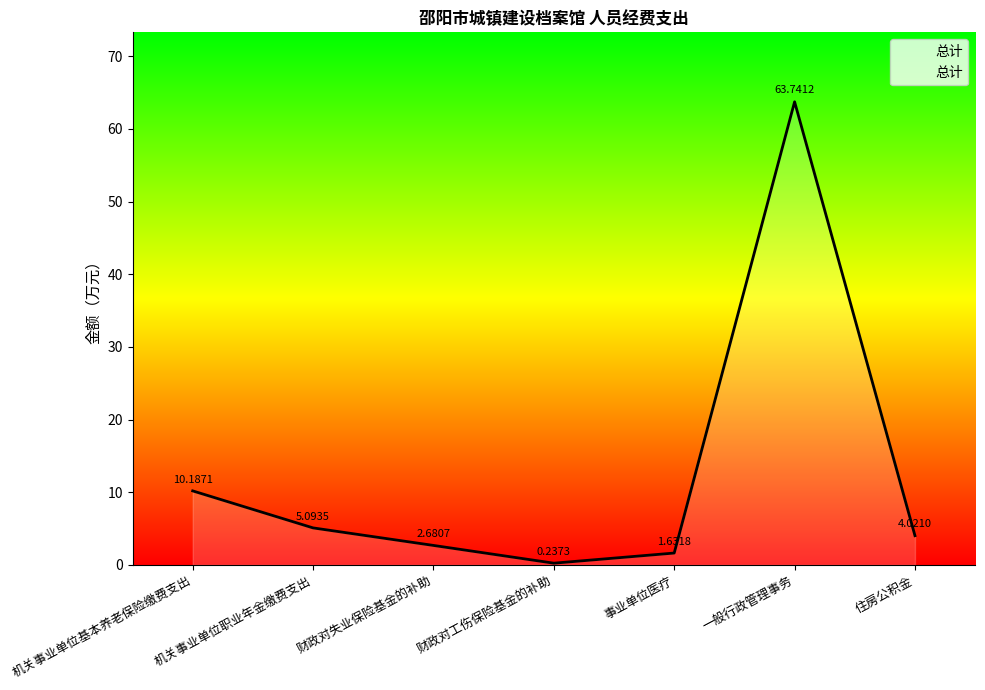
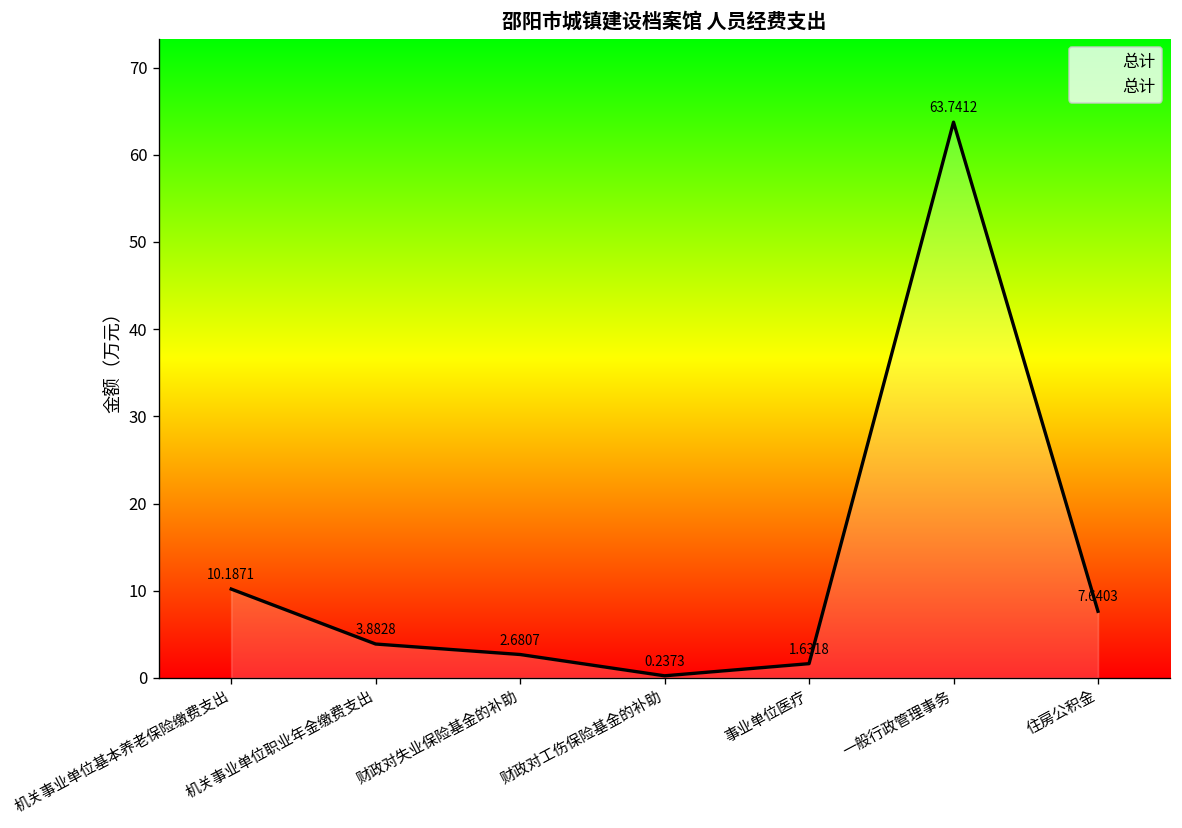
机关事业单位职业年金缴费支出: 5.0935 -> 3.8828
住房公积金: 4.0210 -> 7.6403
